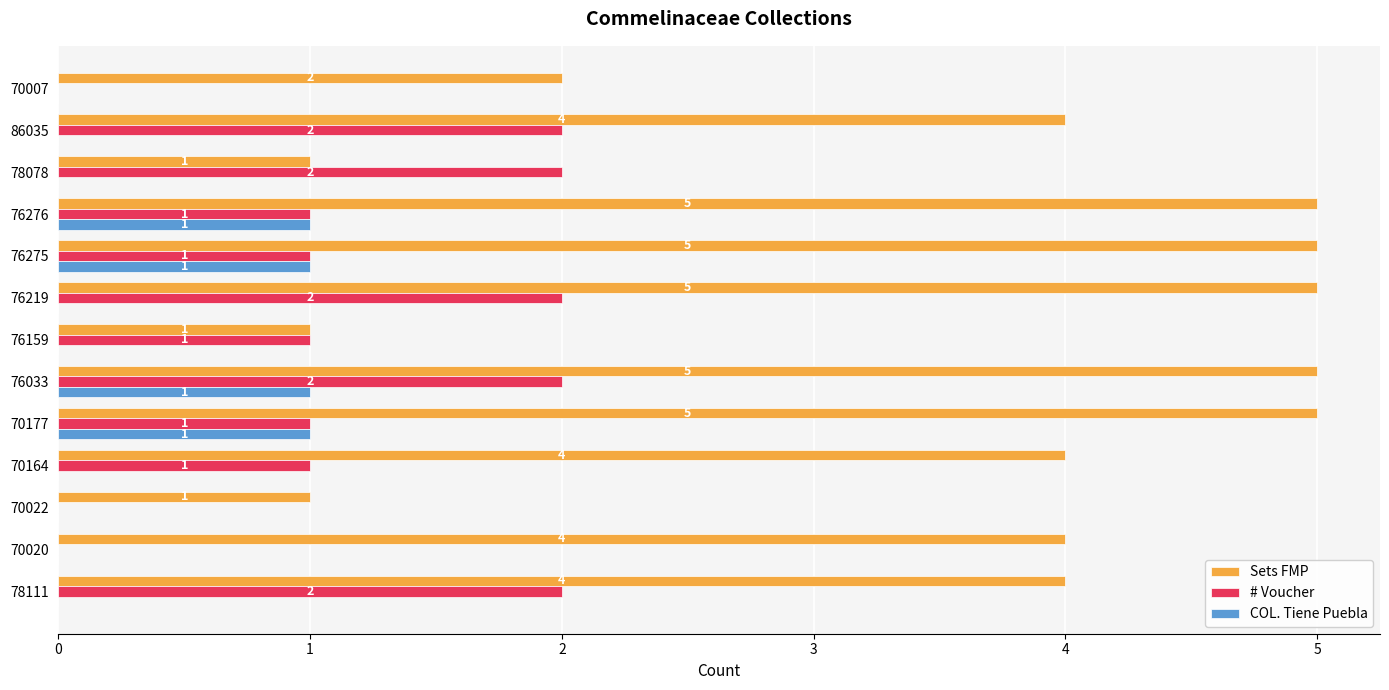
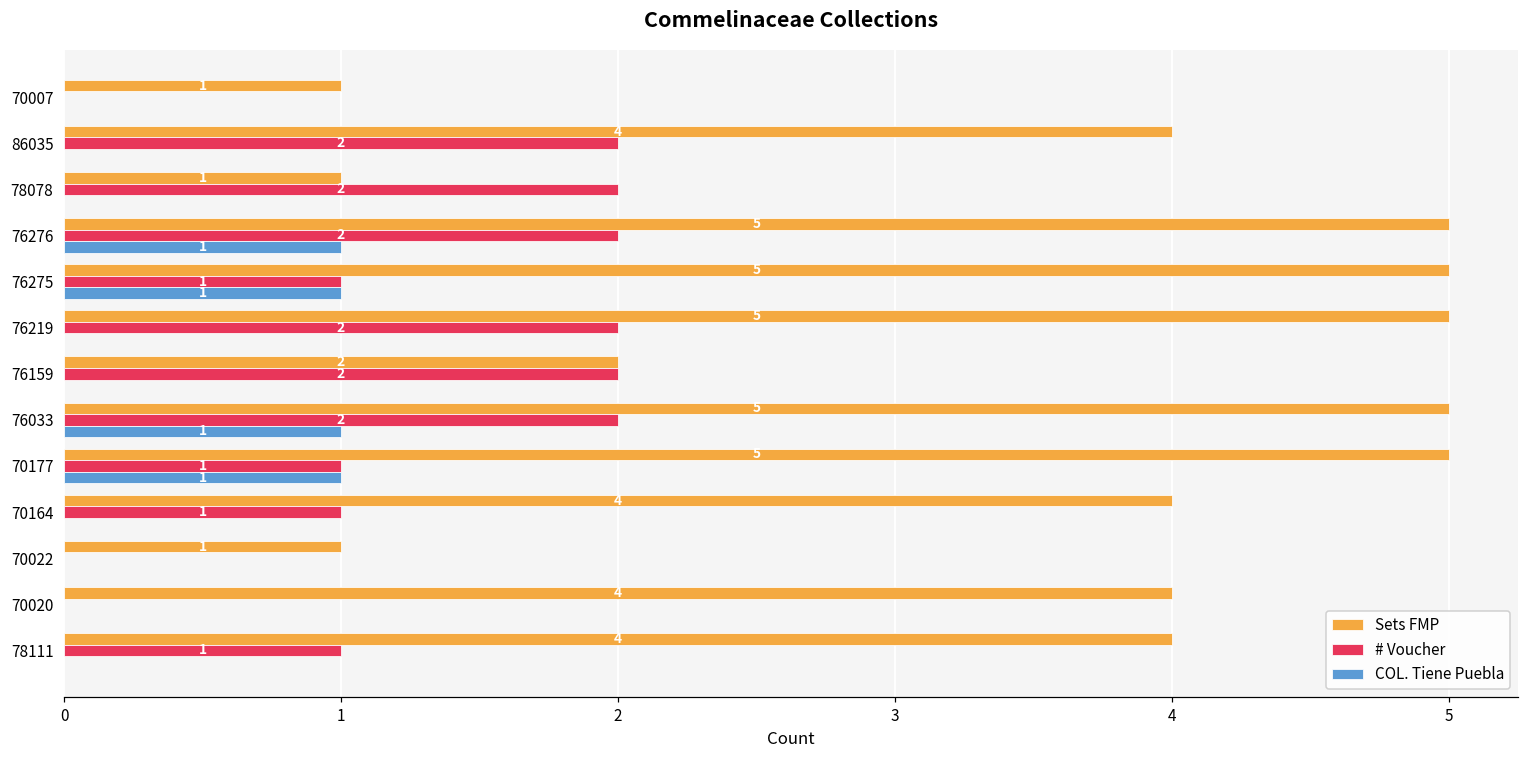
Sets FMP, 70007: 2 -> 1
# Voucher, 76276: 1 -> 2
Sets FMP, 76159: 1 -> 2
# Voucher, 76159: 1 -> 2
# Voucher, 78111: 2 -> 1
